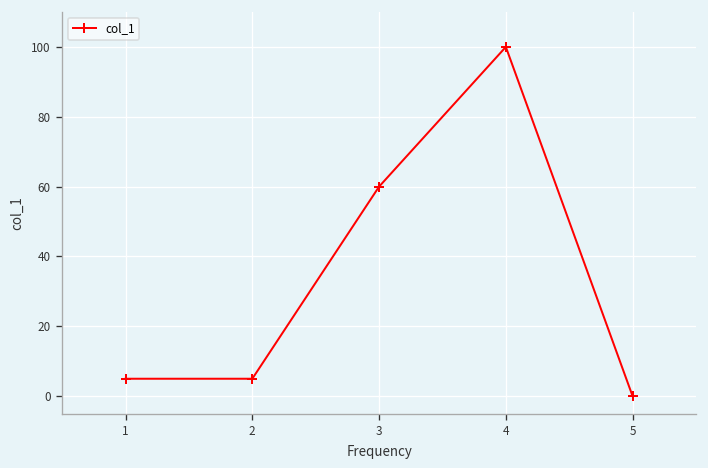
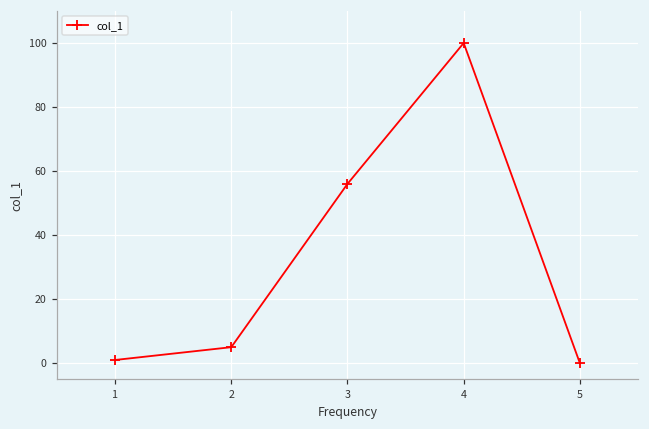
1: 5 -> 1
3: 60 -> 56
